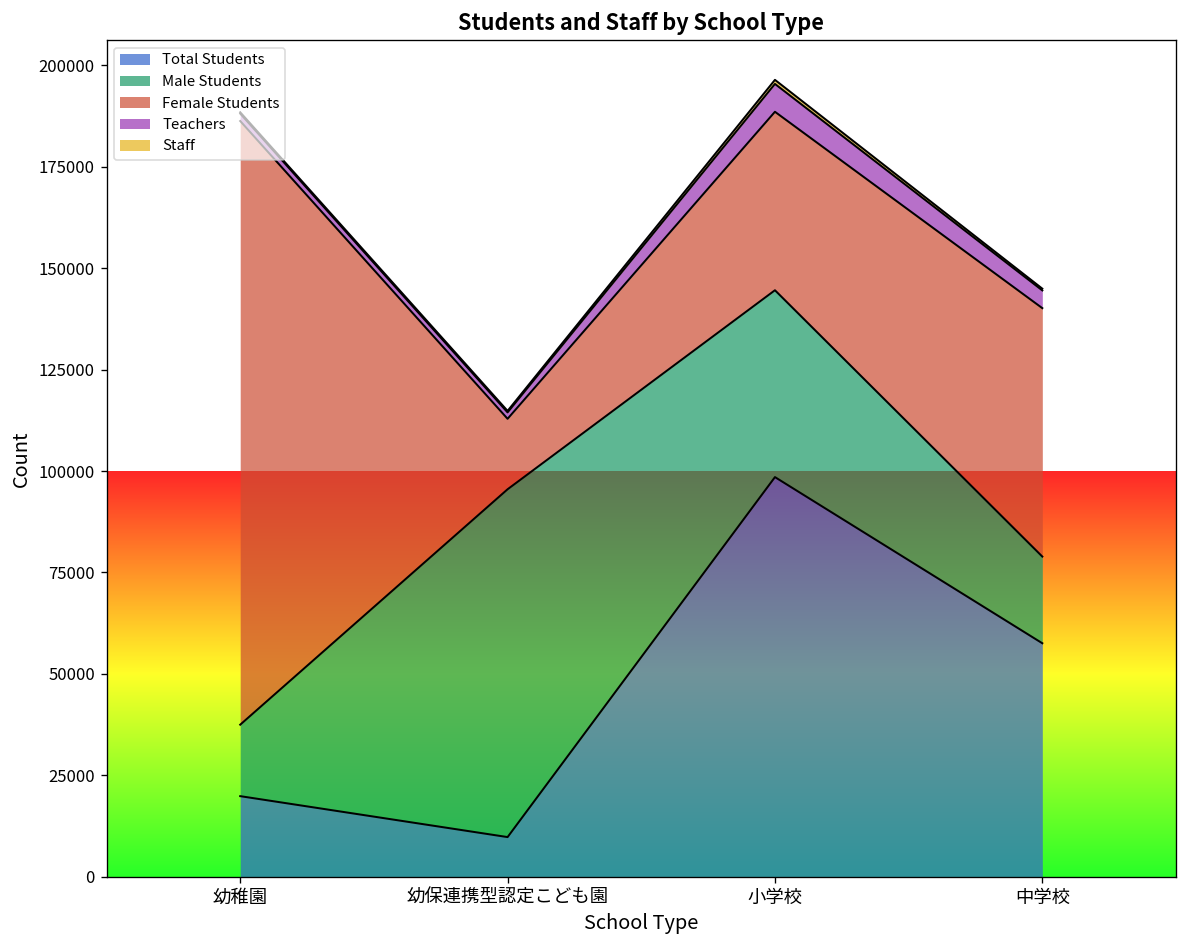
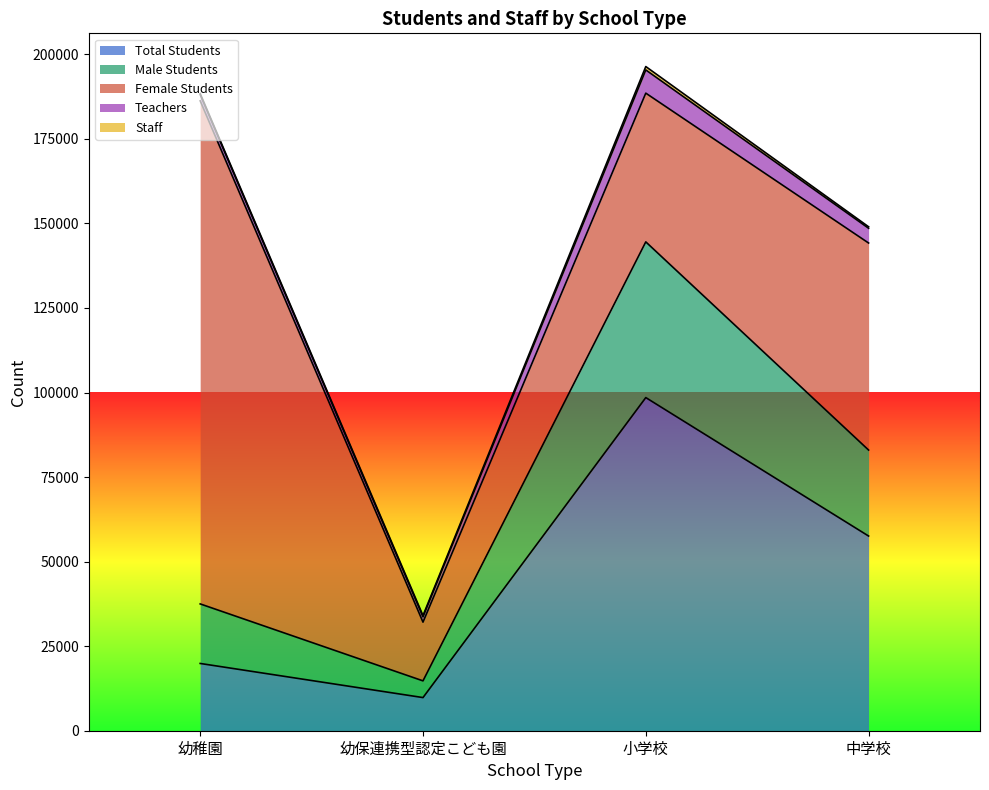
Male Students, 幼保連携型認定こども園: 86000 -> 5000
Male Students, 中学校: 21000 -> 25000
